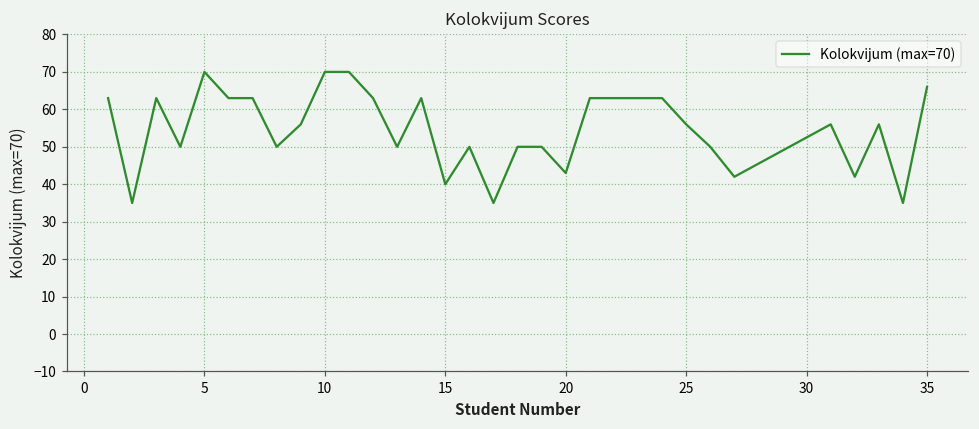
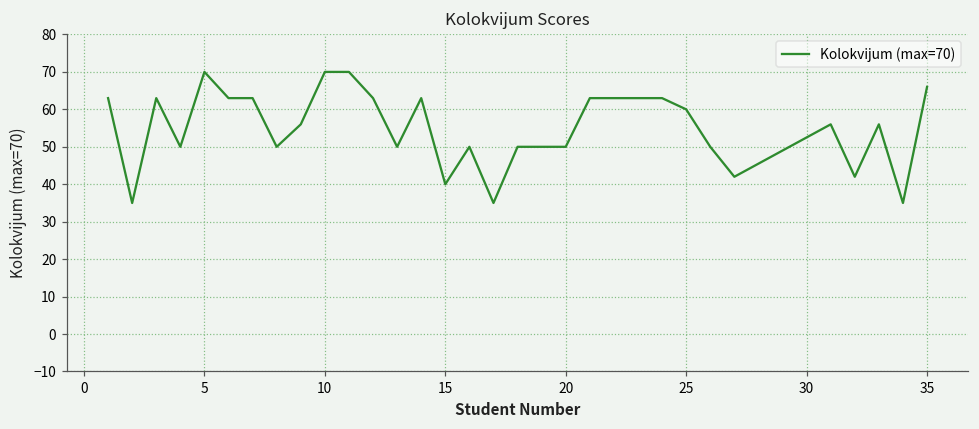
20: 43 -> 50
25: 56 -> 60
